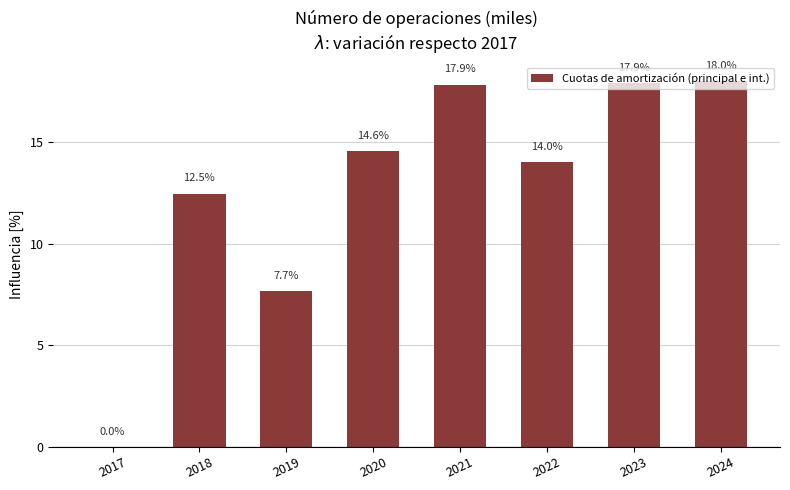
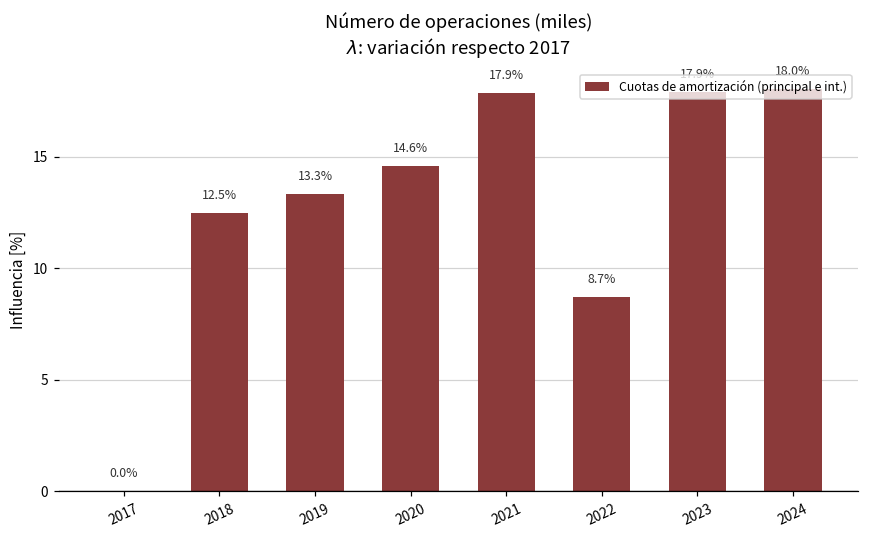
2019: 7.7% -> 13.3%
2022: 14.0% -> 8.7%
